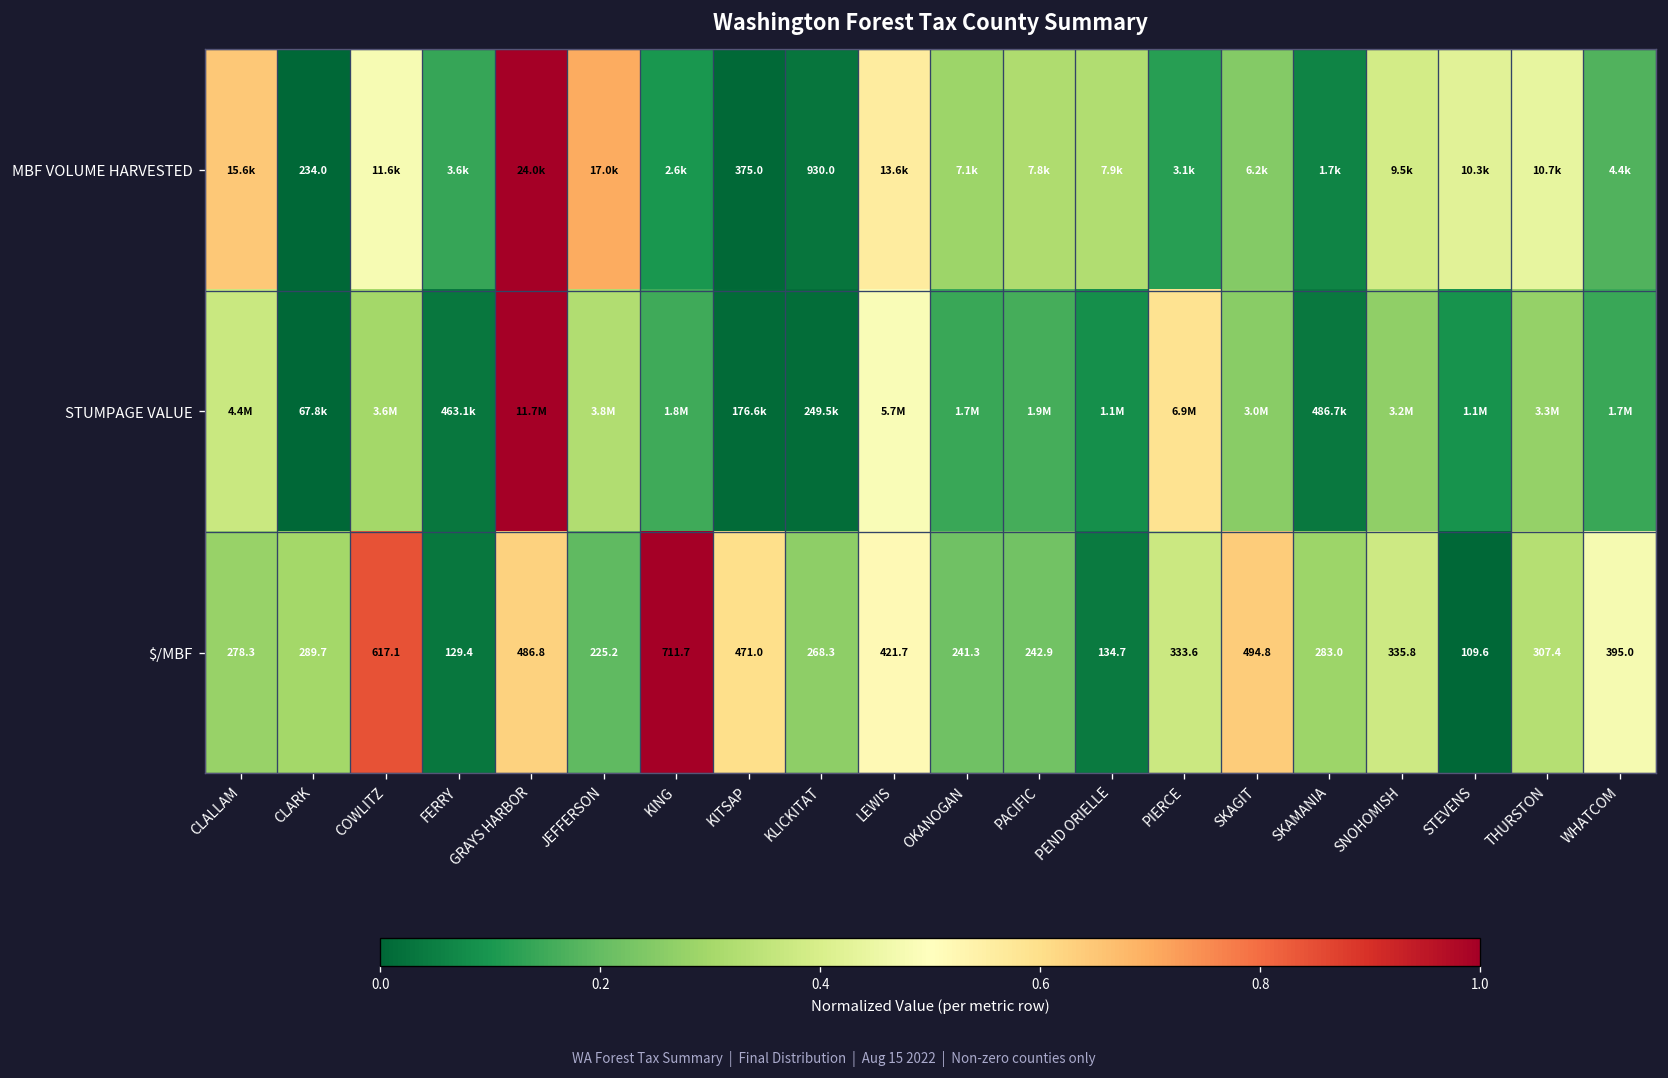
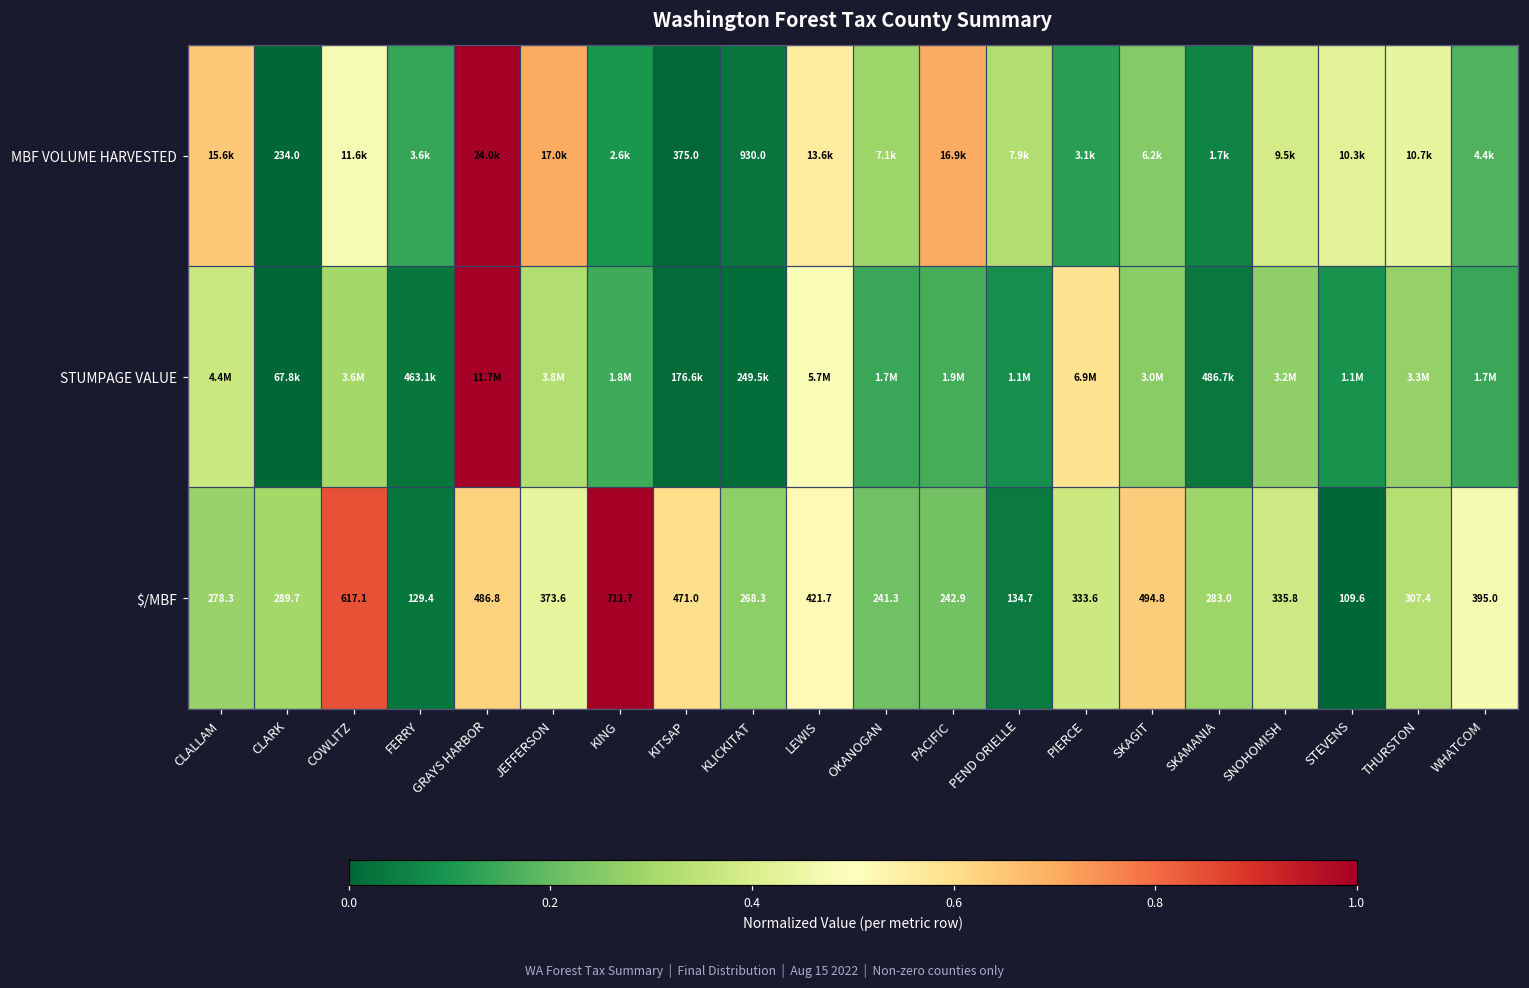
MBF VOLUME HARVESTED, PACIFIC: 7.8k -> 16.9k
$/MBF, JEFFERSON: 225.2 -> 373.6
